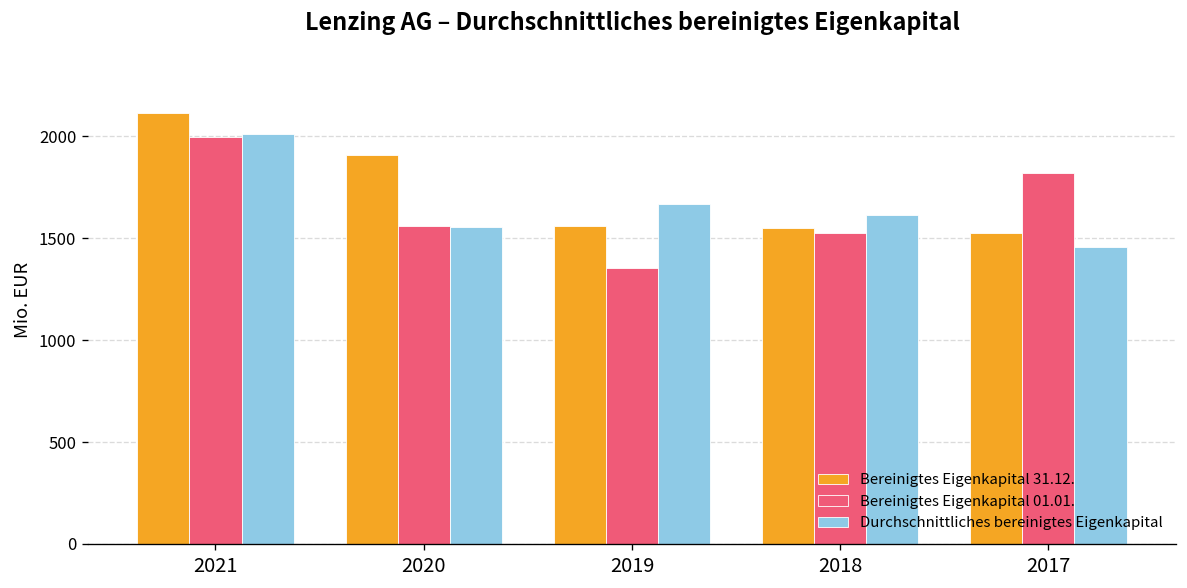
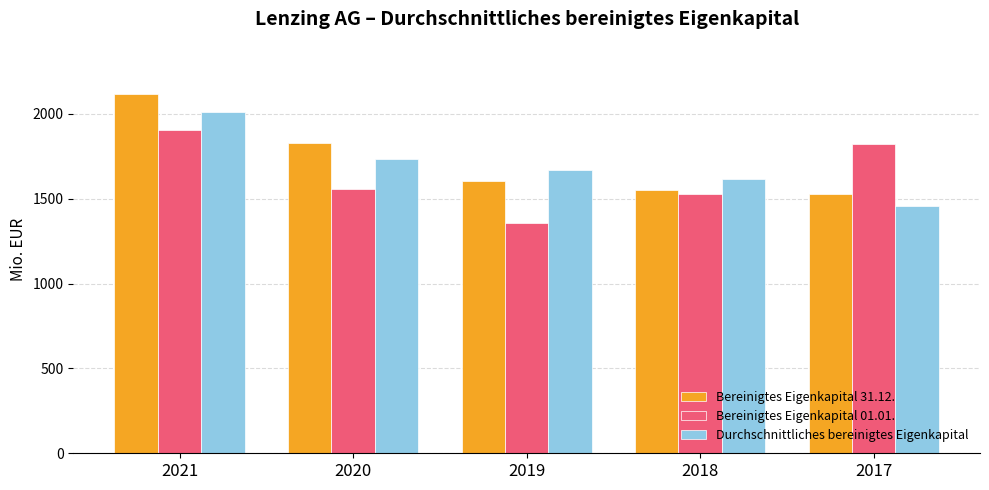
Bereinigtes Eigenkapital 01.01., 2021: 2000 -> 1910
Bereinigtes Eigenkapital 31.12., 2020: 1910 -> 1830
Durchschnittliches bereinigtes Eigenkapital, 2020: 1560 -> 1730
Bereinigtes Eigenkapital 31.12., 2019: 1560 -> 1610
